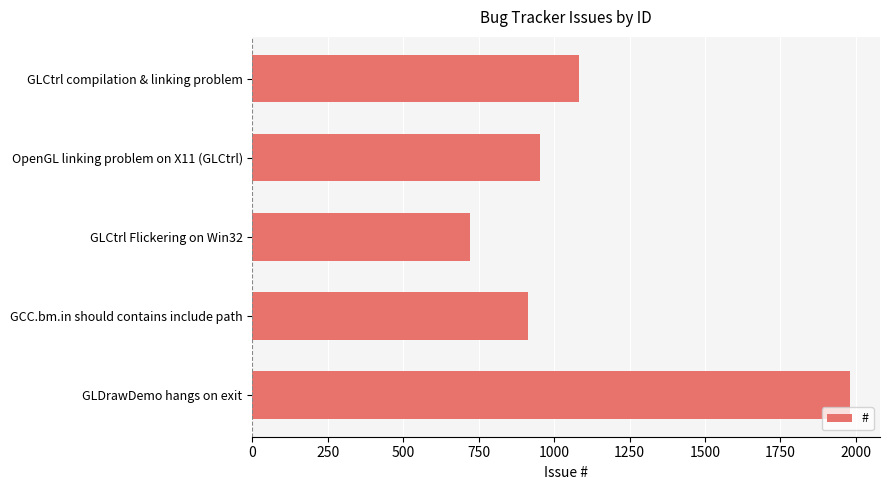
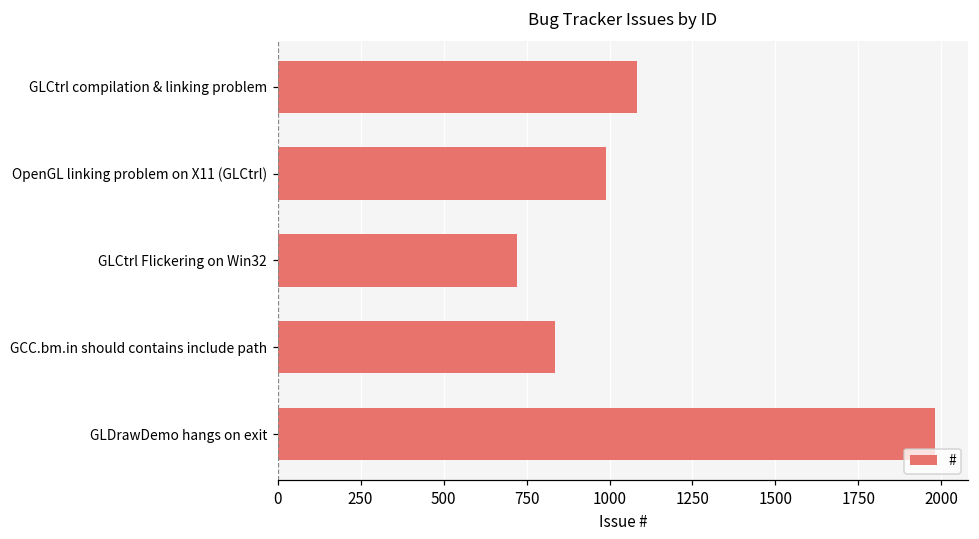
OpenGL linking problem on X11 (GLCtrl): 950 -> 990
GCC.bm.in should contains include path: 910 -> 840
